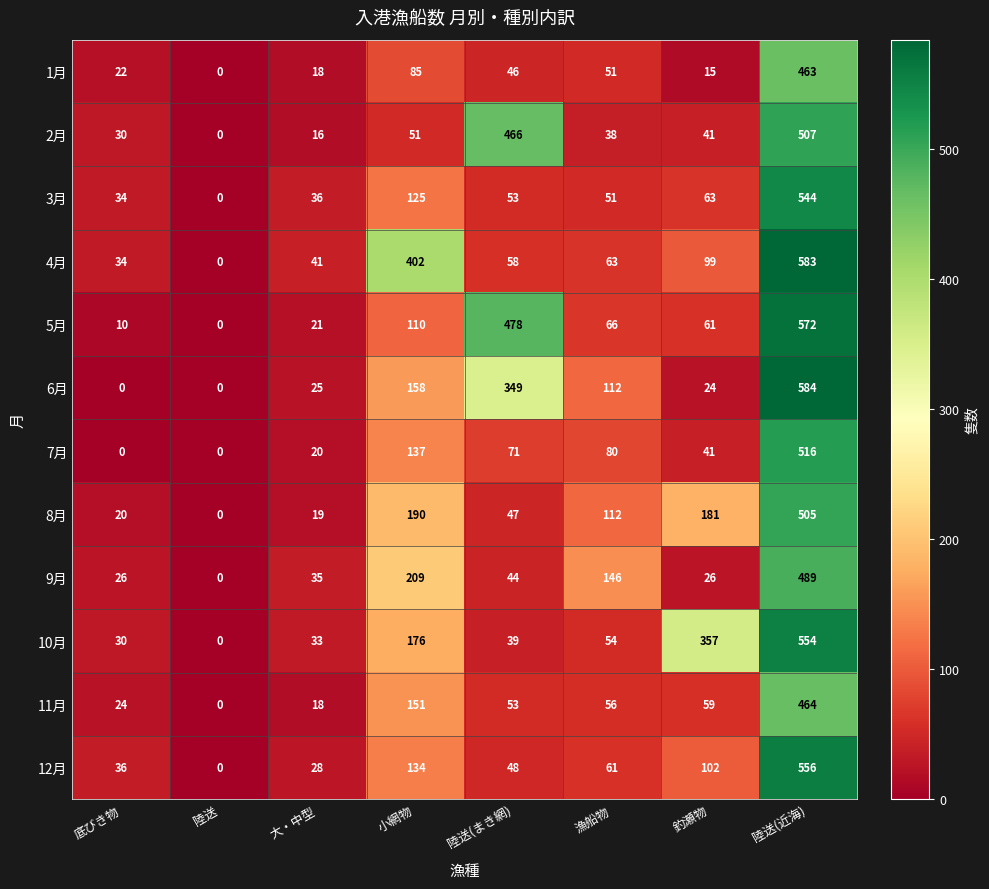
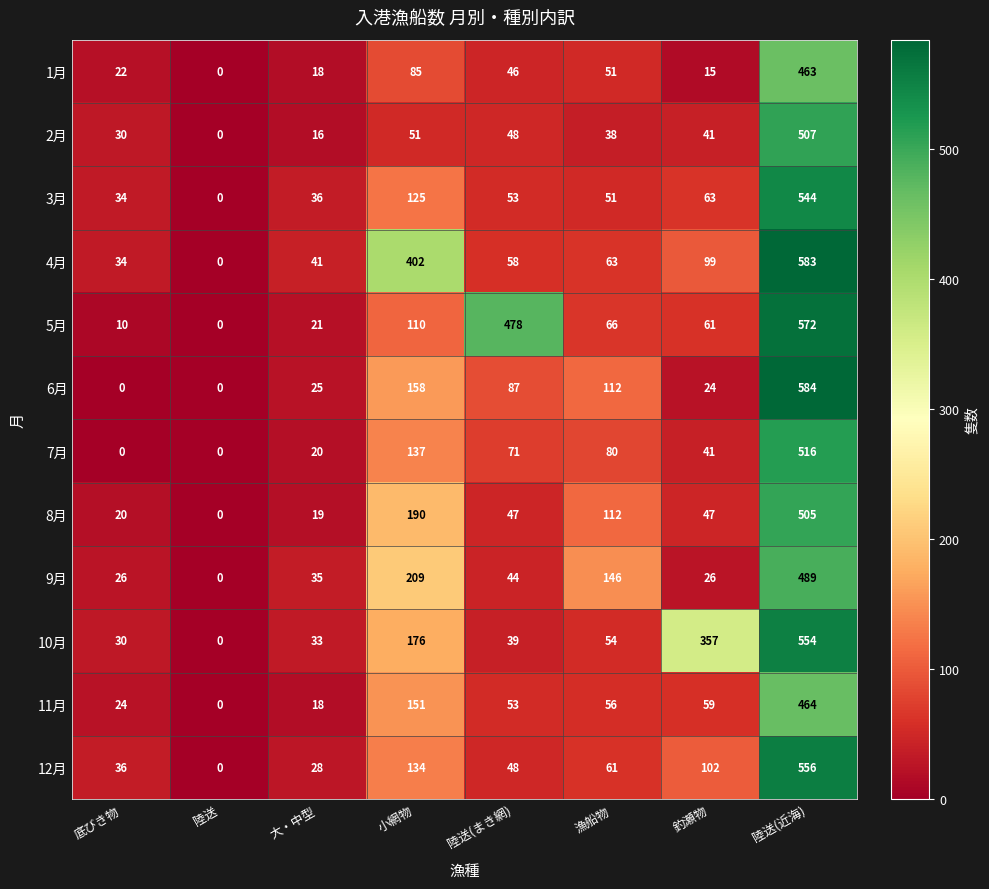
2月, 陸送(まき網): 466 -> 48
6月, 陸送(まき網): 349 -> 87
8月, 釣瀬物: 181 -> 47
